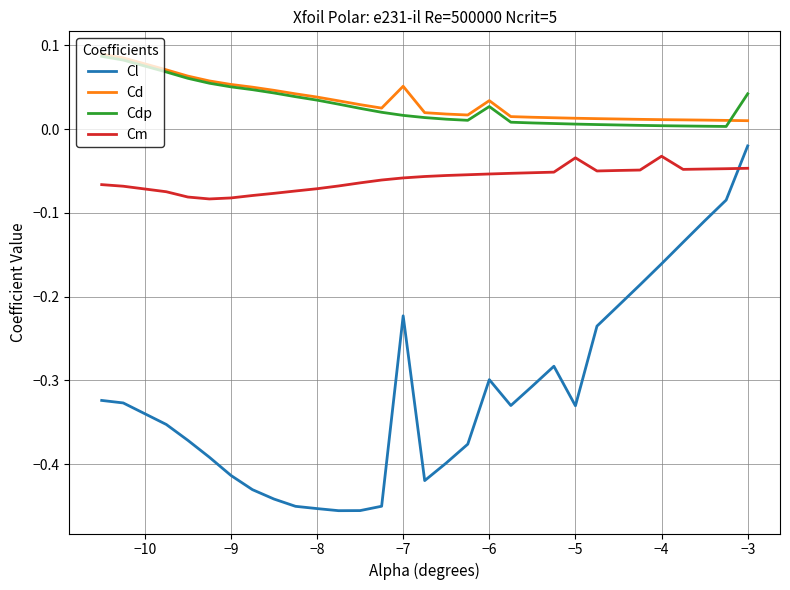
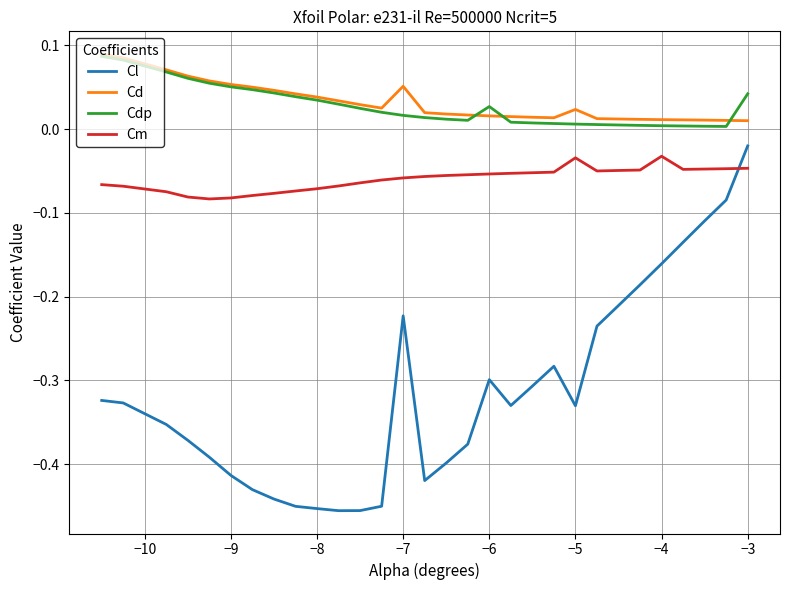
Cd, −6: 0.03 -> 0.02
Cd, −5: 0.01 -> 0.02
